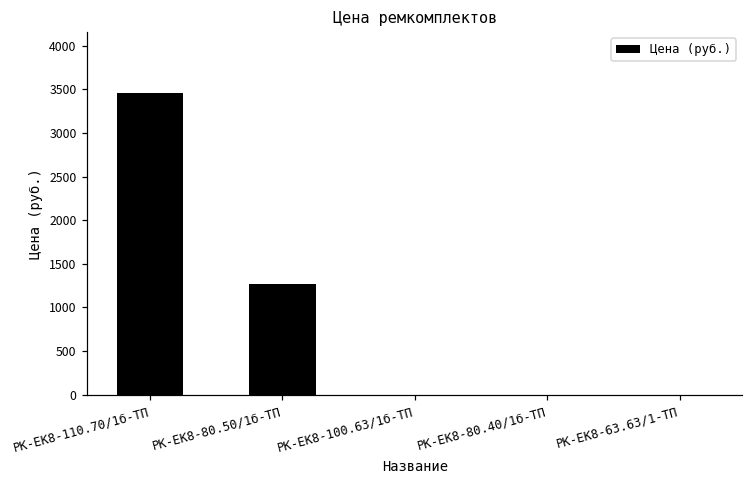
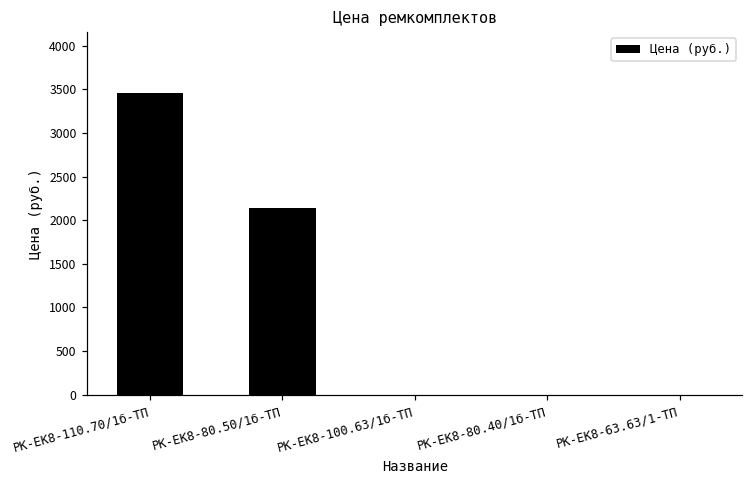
РК-ЕК8-80.50/1б-ТП: 1300 -> 2100
